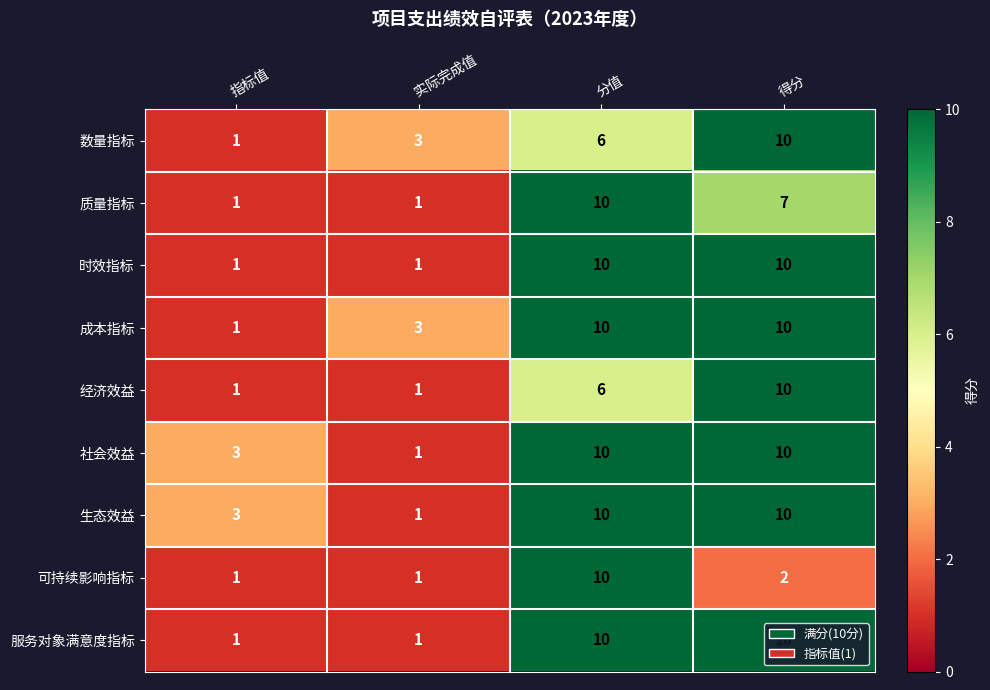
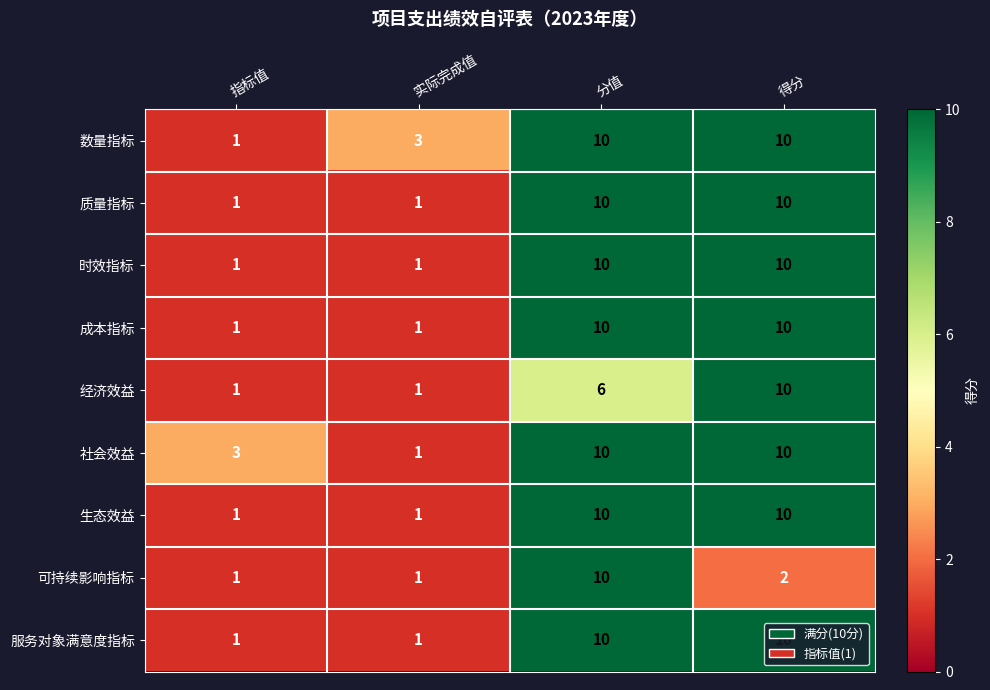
数量指标, 分值: 6 -> 10
质量指标, 得分: 7 -> 10
成本指标, 实际完成值: 3 -> 1
生态效益, 指标值: 3 -> 1
